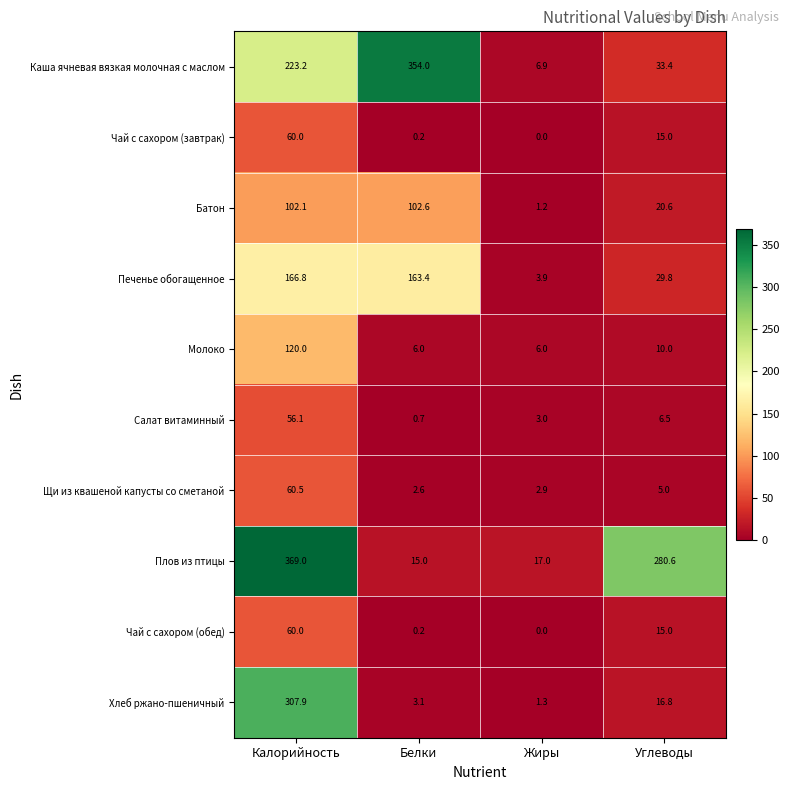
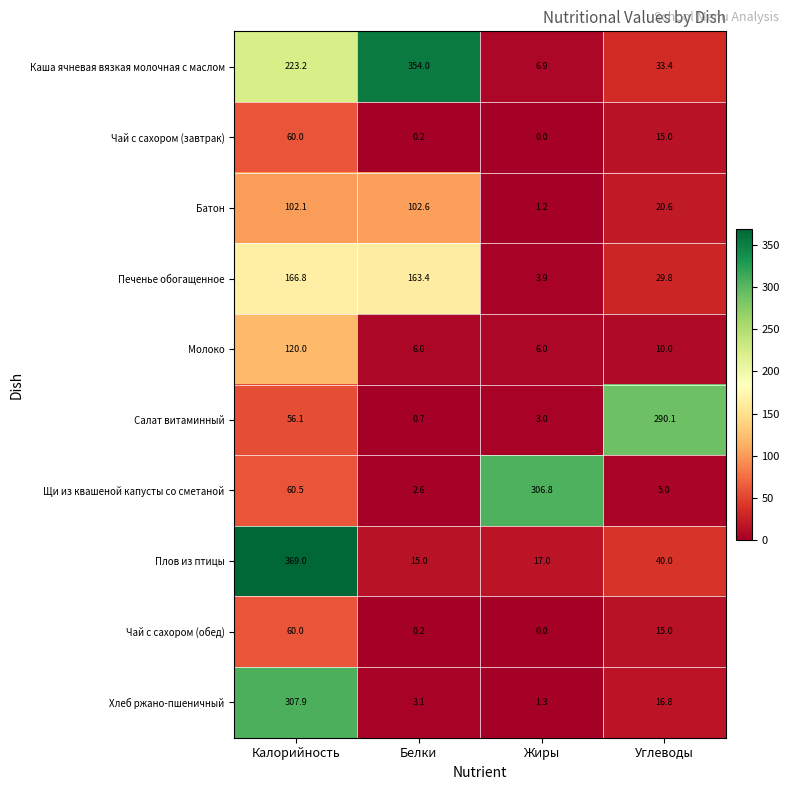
Салат витаминный, Углеводы: 6.5 -> 290.1
Щи из квашеной капусты со сметаной, Жиры: 2.9 -> 306.8
Плов из птицы, Углеводы: 280.6 -> 40.0
